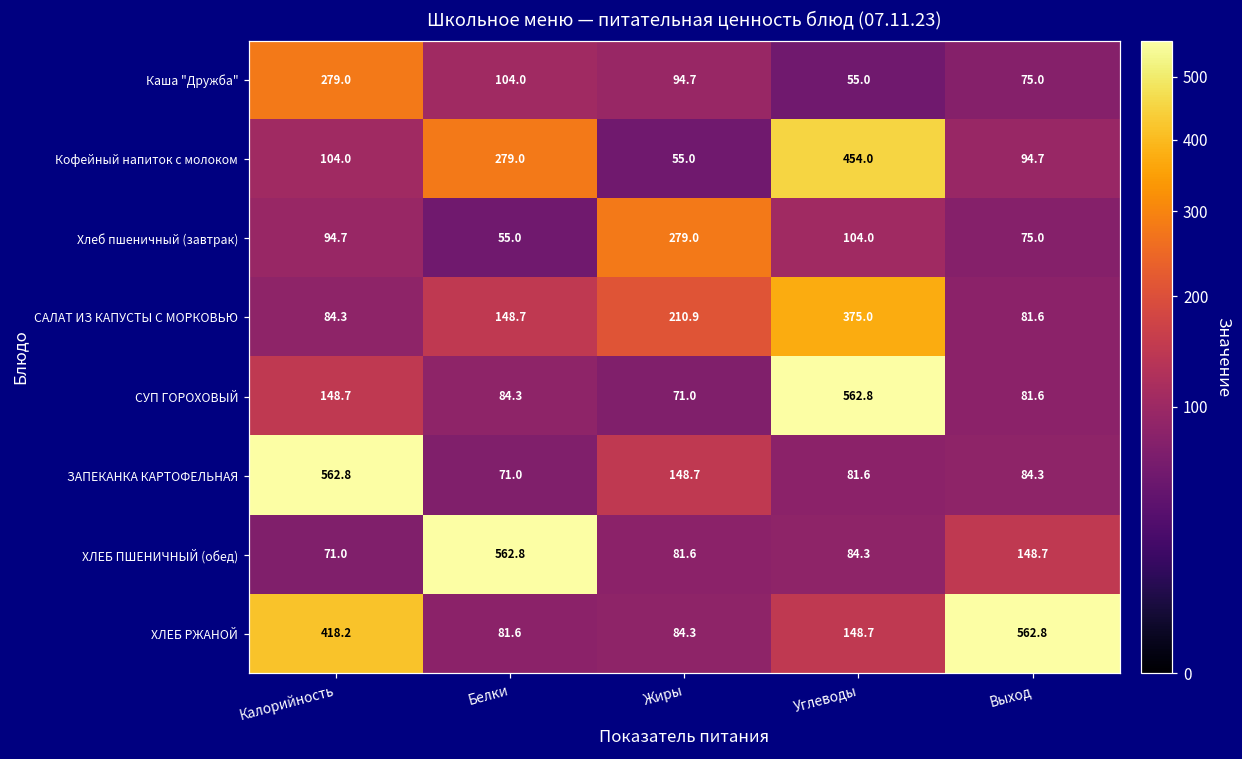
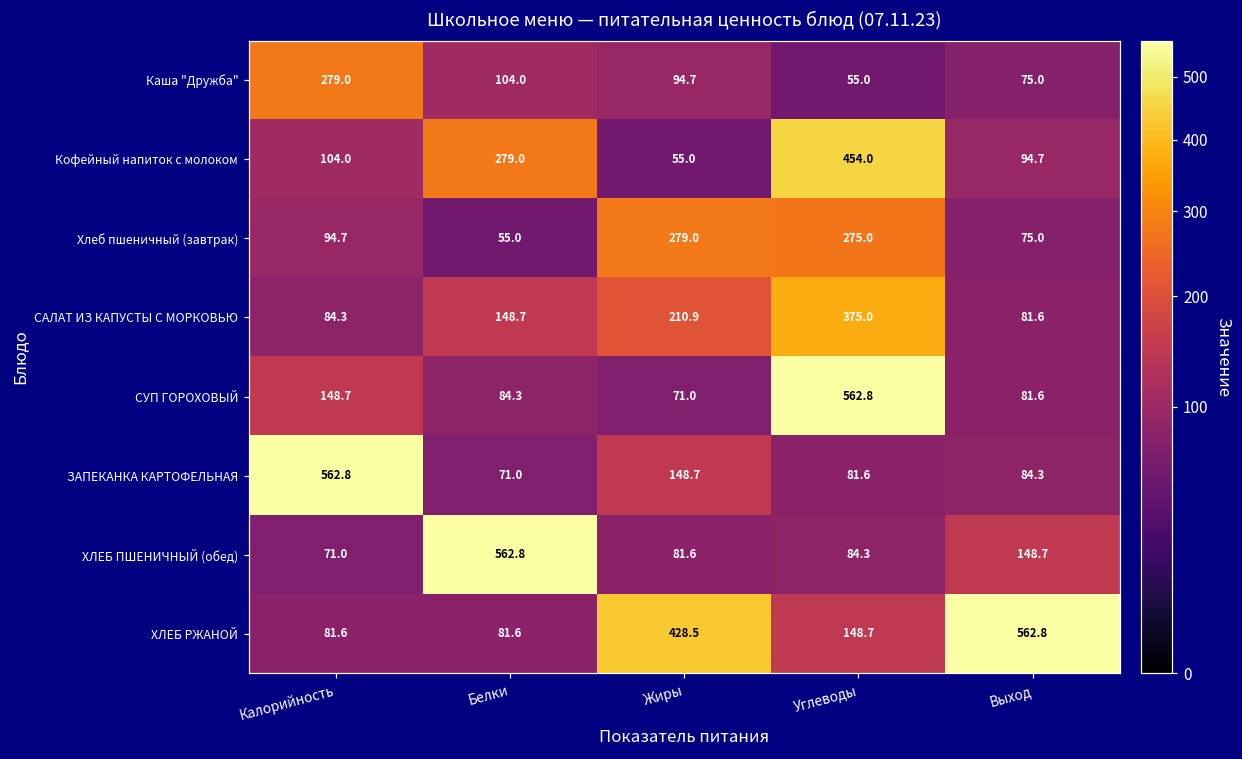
Хлеб пшеничный (завтрак), Углеводы: 104.0 -> 275.0
ХЛЕБ РЖАНОЙ, Калорийность: 418.2 -> 81.6
ХЛЕБ РЖАНОЙ, Жиры: 84.3 -> 428.5
